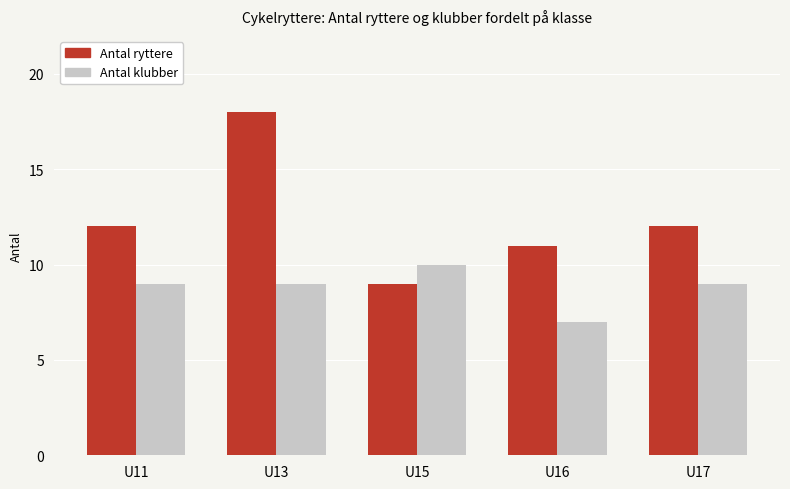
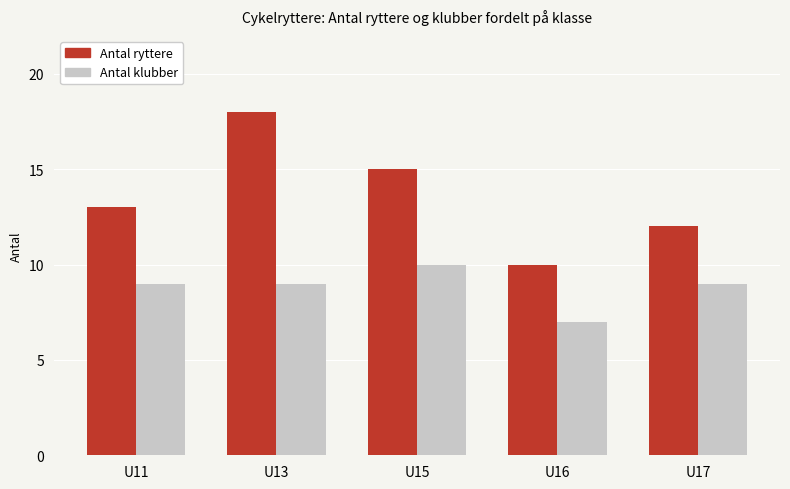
Antal ryttere, U11: 12 -> 13
Antal ryttere, U15: 9 -> 15
Antal ryttere, U16: 11 -> 10
